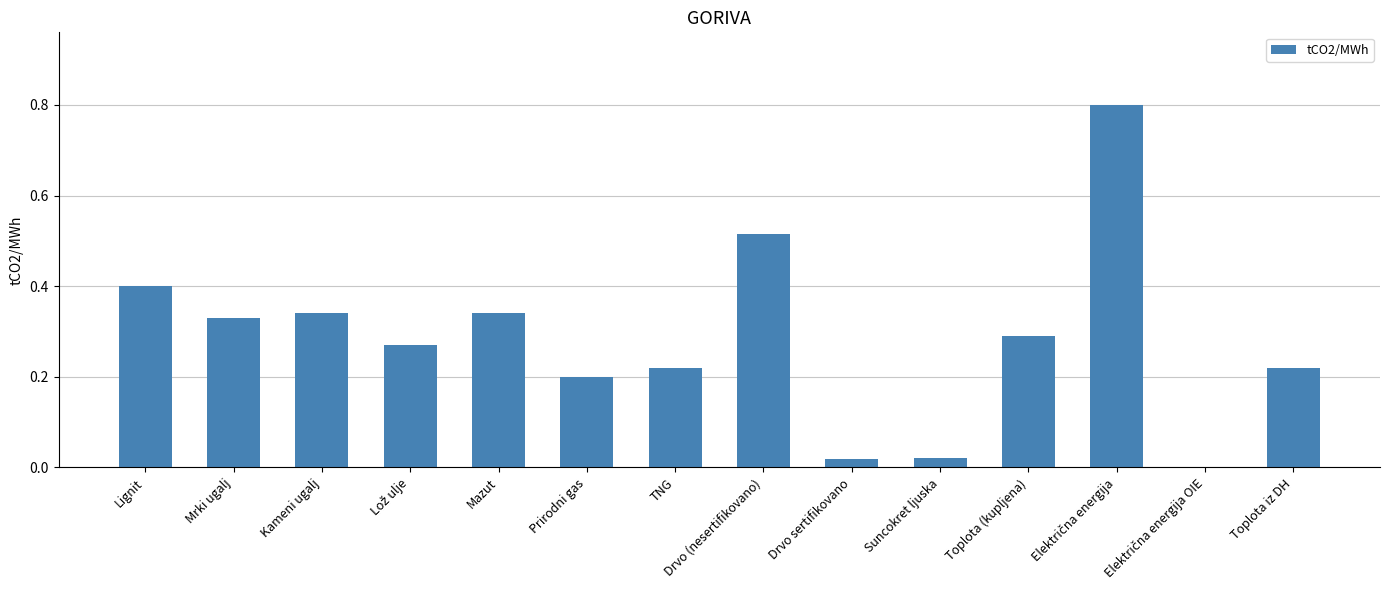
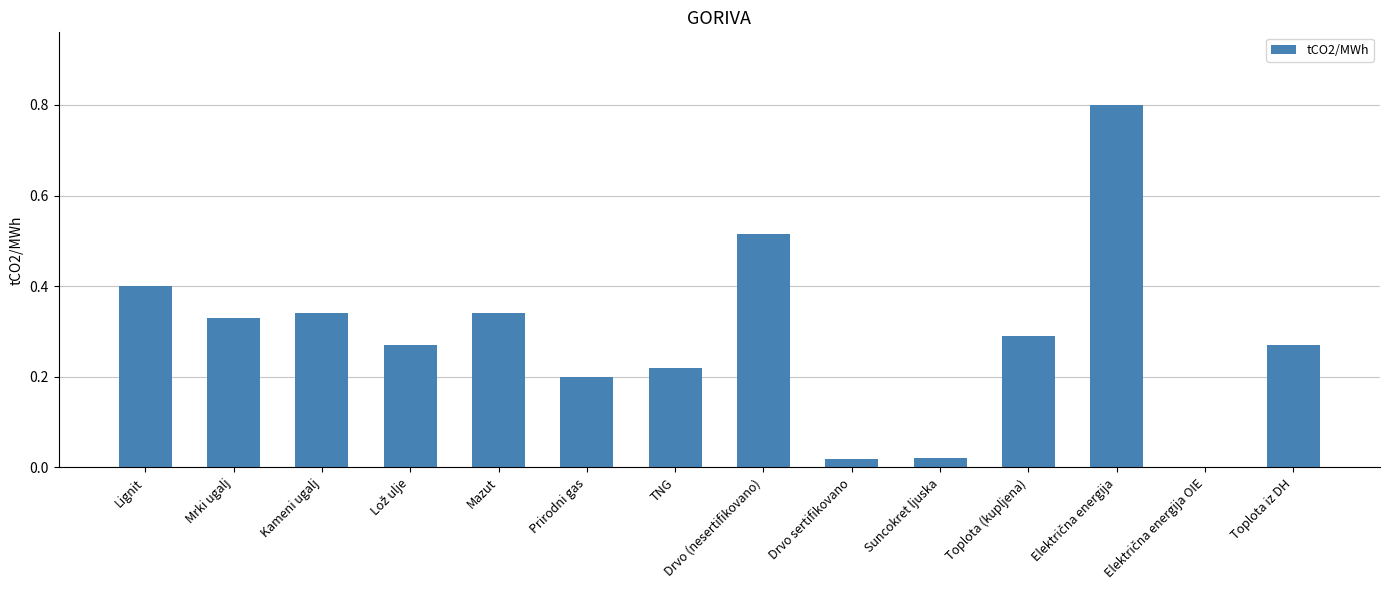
Toplota iz DH: 0.22 -> 0.27
